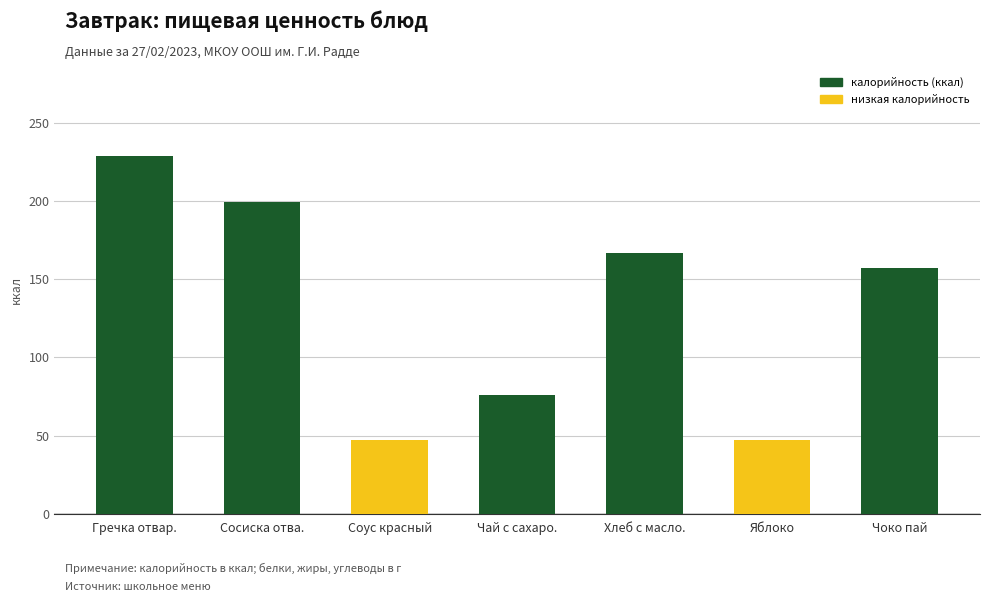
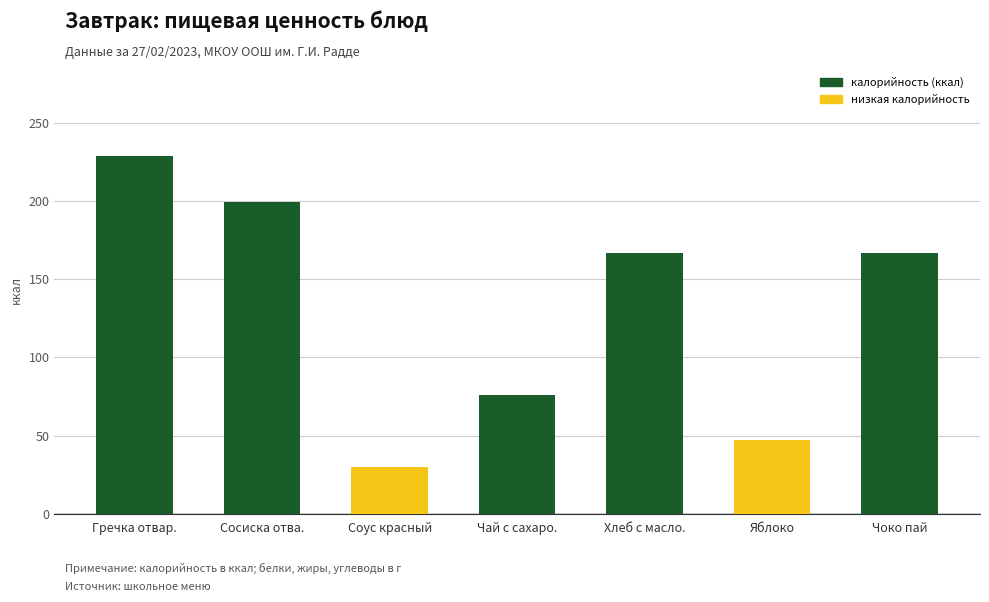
Соус красный: 47 -> 30
Чоко пай: 158 -> 167
